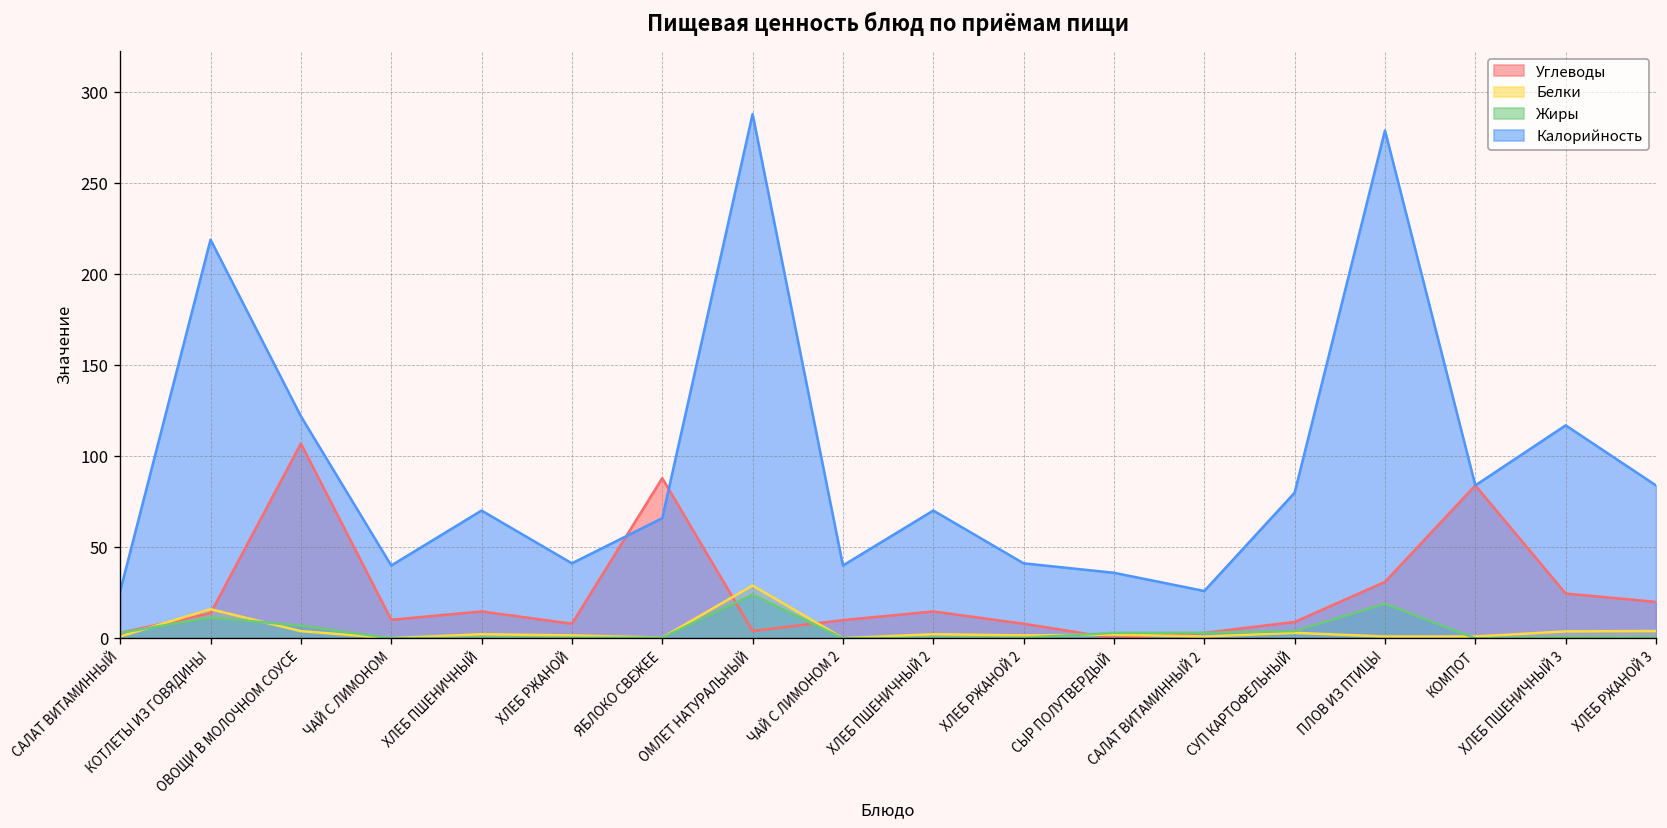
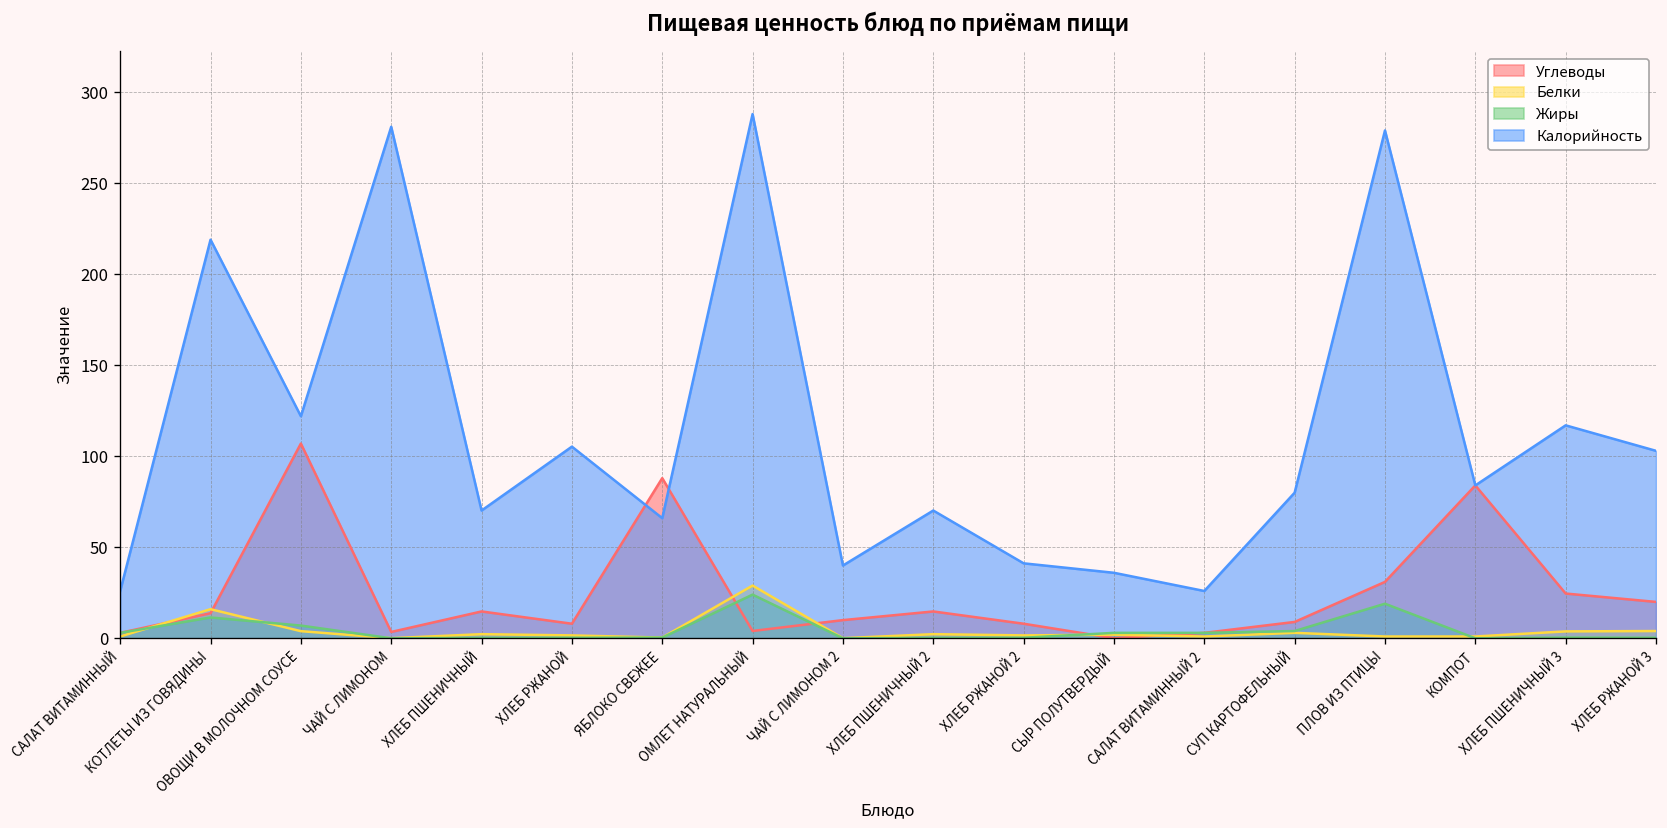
Углеводы, ЧАЙ С ЛИМОНОМ: 10 -> 4
Калорийность, ЧАЙ С ЛИМОНОМ: 40 -> 281
Калорийность, ХЛЕБ РЖАНОЙ: 41 -> 105
Калорийность, ХЛЕБ РЖАНОЙ 3: 84 -> 103
